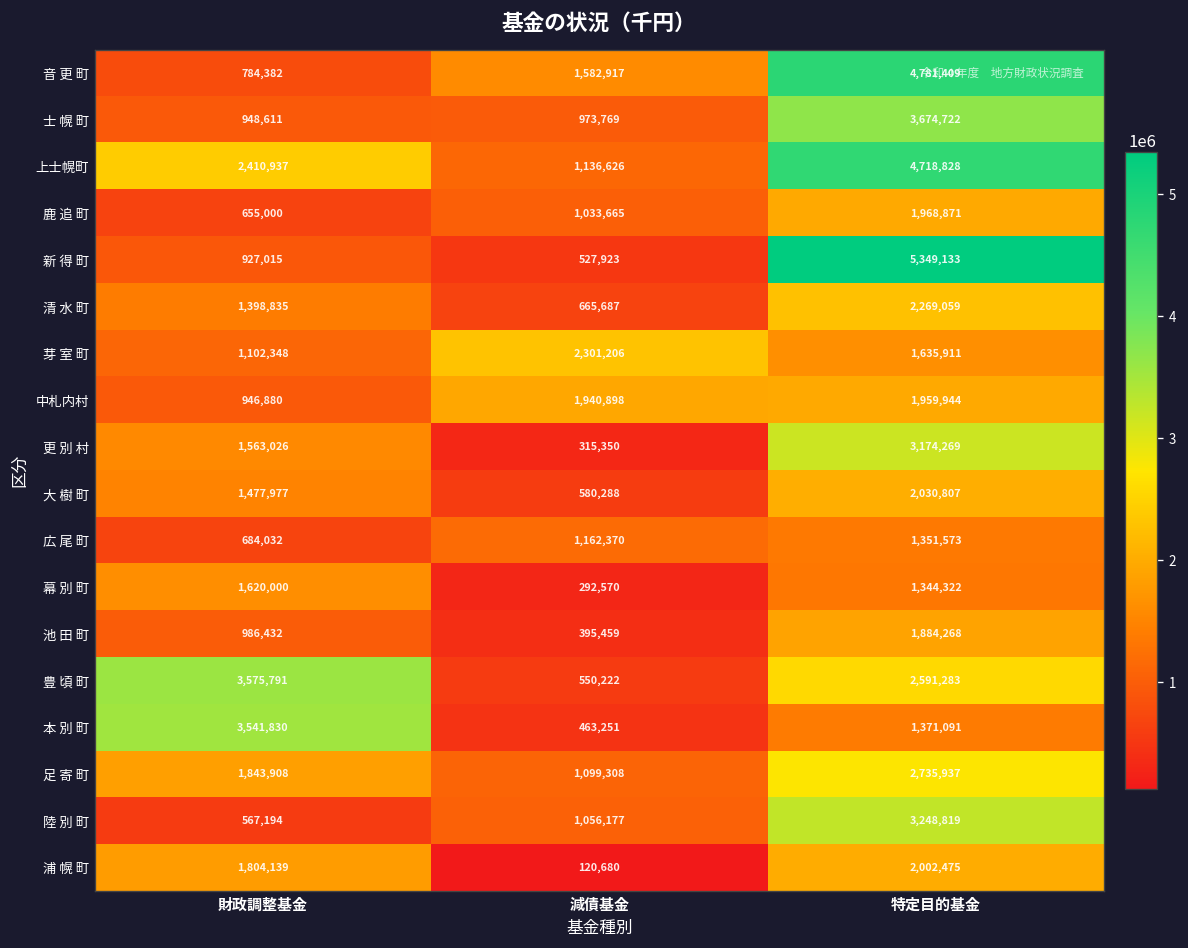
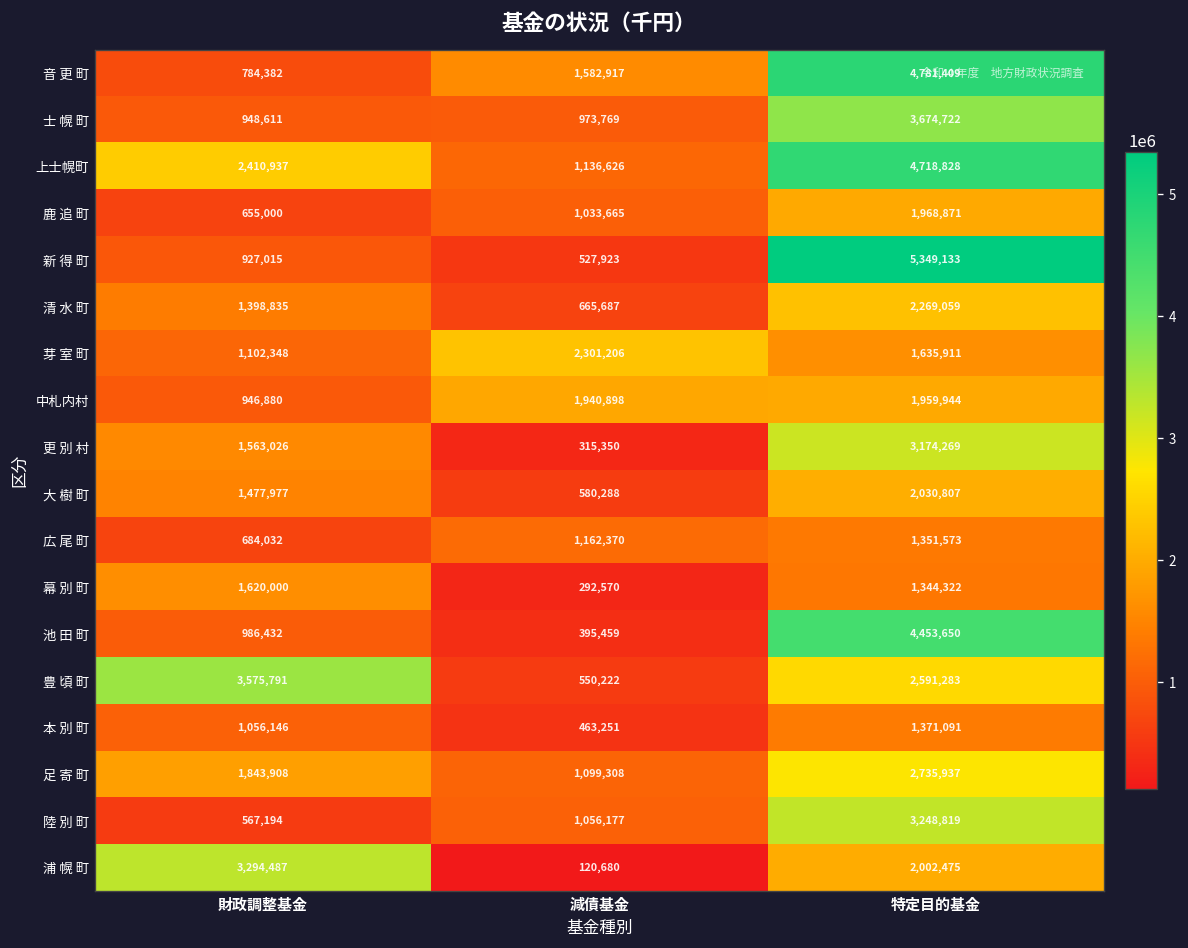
池 田 町, 特定目的基金: 1,884,268 -> 4,453,650
本 別 町, 財政調整基金: 3,541,830 -> 1,056,146
浦 幌 町, 財政調整基金: 1,804,139 -> 3,294,487
